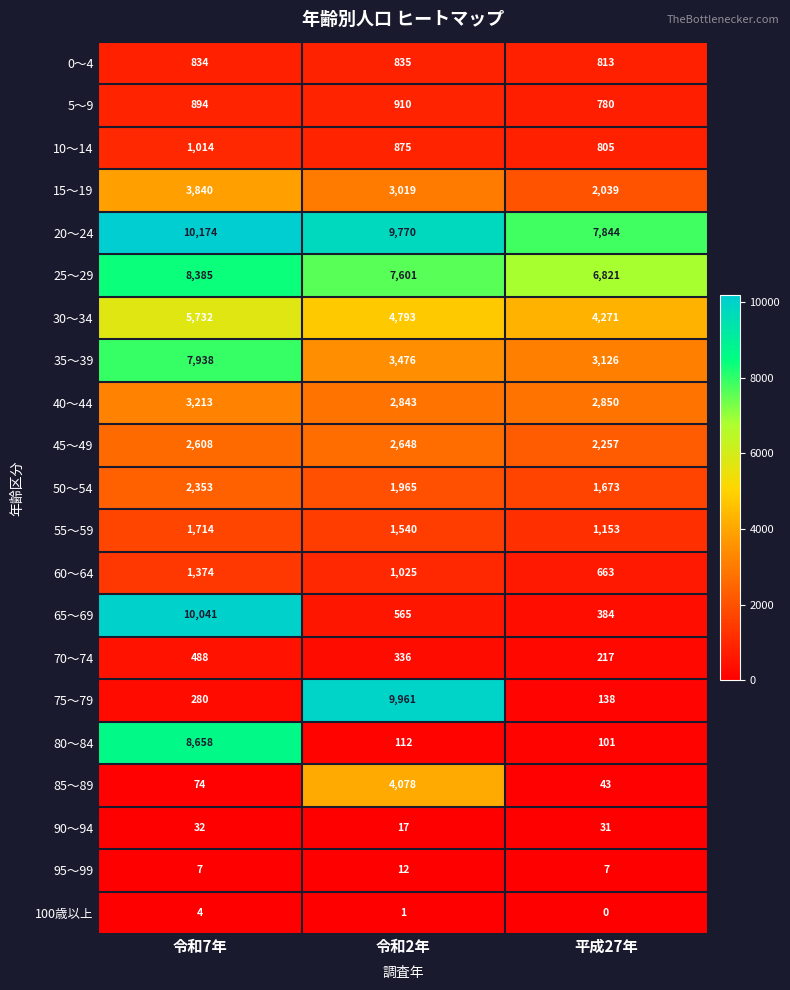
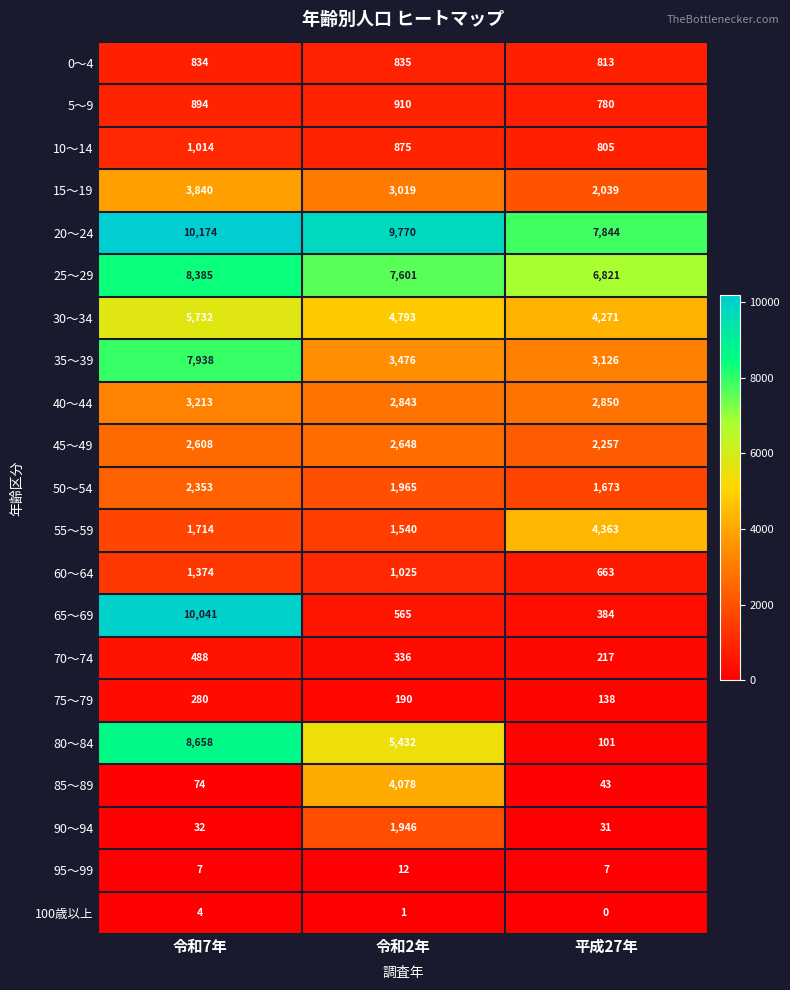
55～59, 平成27年: 1,153 -> 4,363
75～79, 令和2年: 9,961 -> 190
80～84, 令和2年: 112 -> 5,432
90～94, 令和2年: 17 -> 1,946
